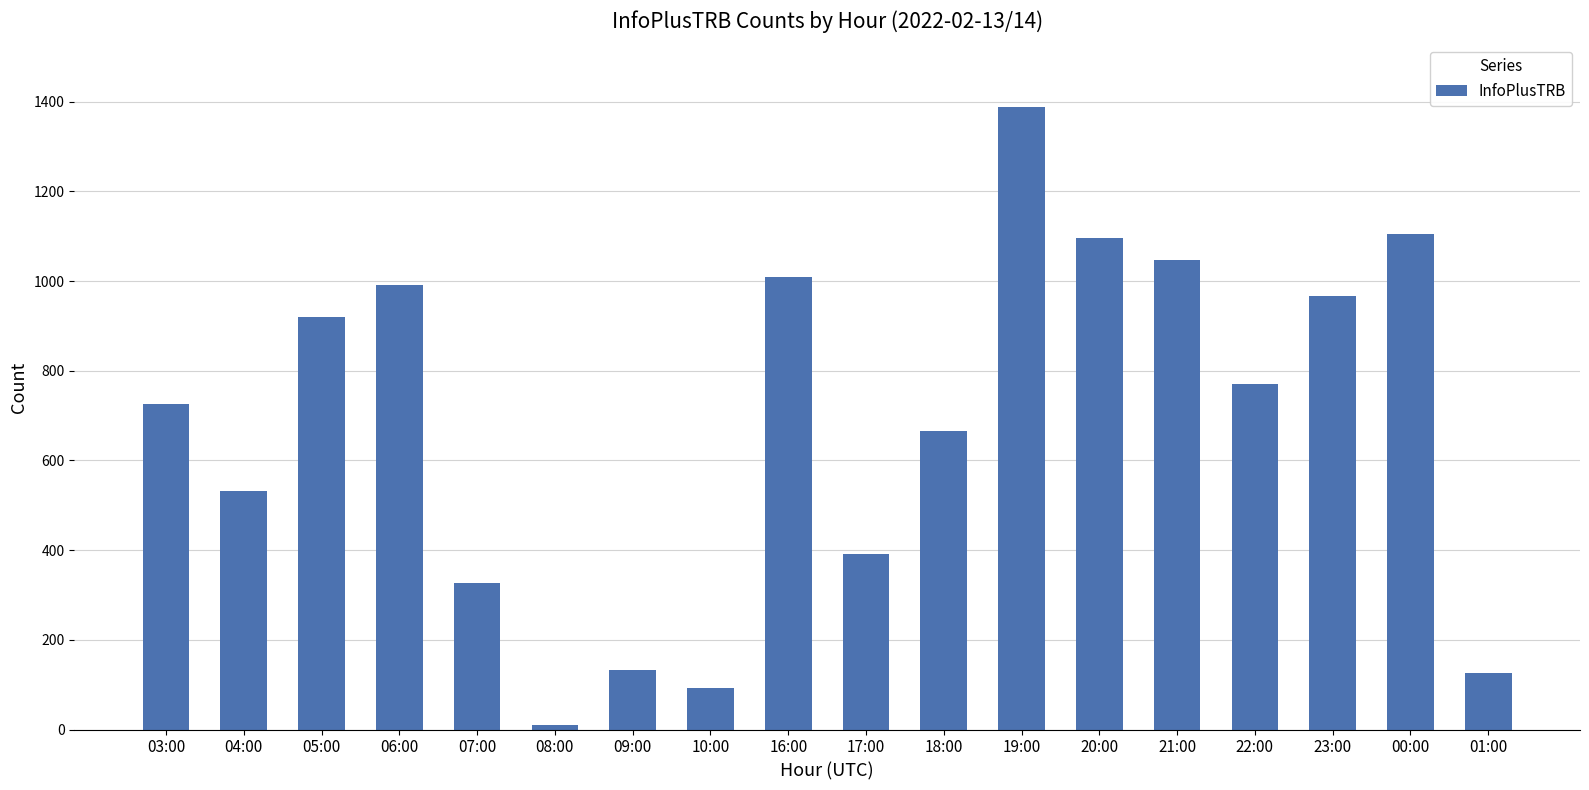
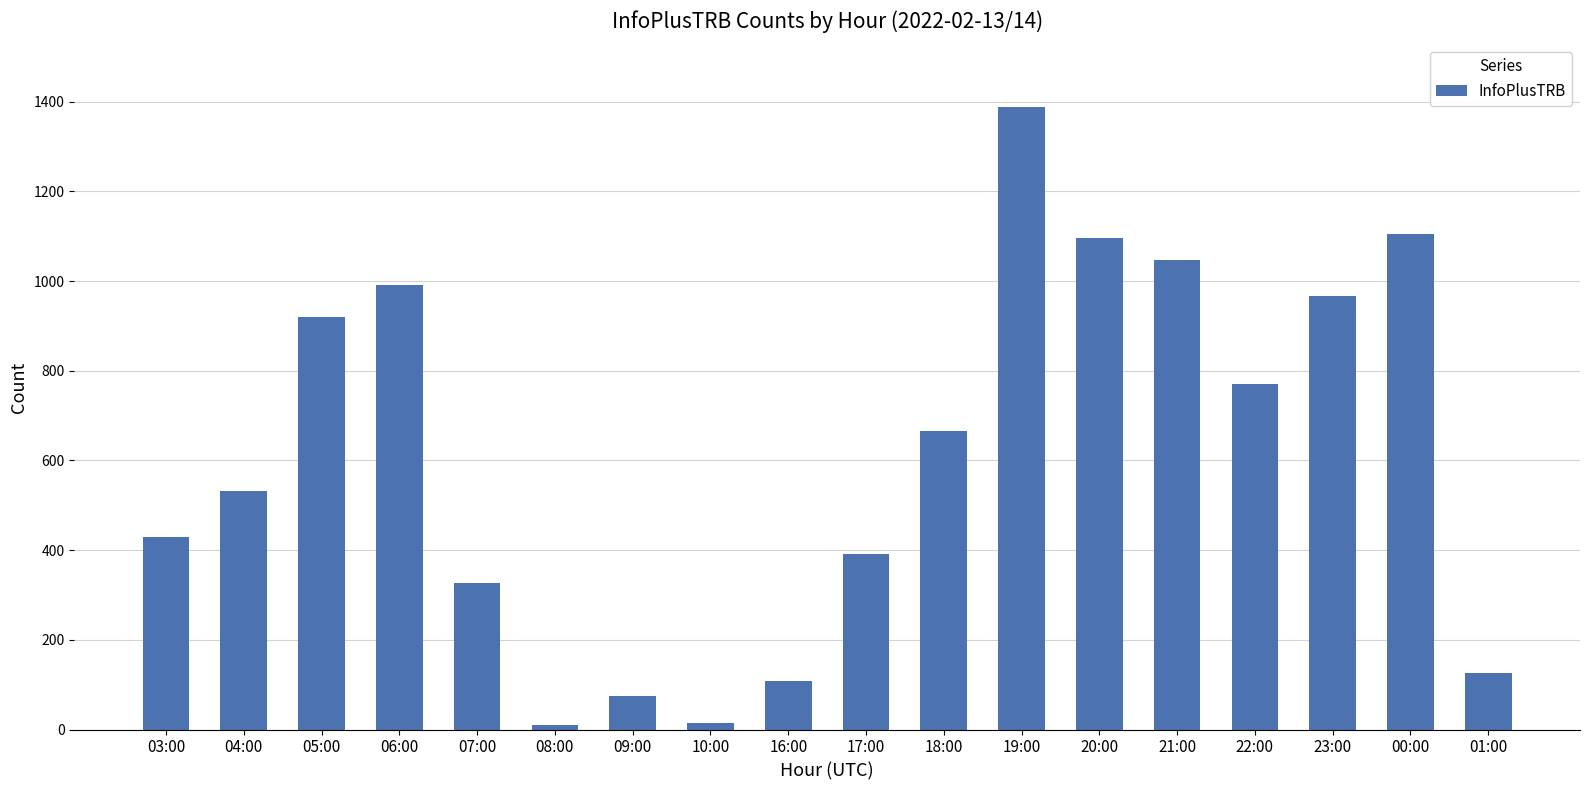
03:00: 730 -> 430
09:00: 130 -> 70
10:00: 90 -> 10
16:00: 1010 -> 110
